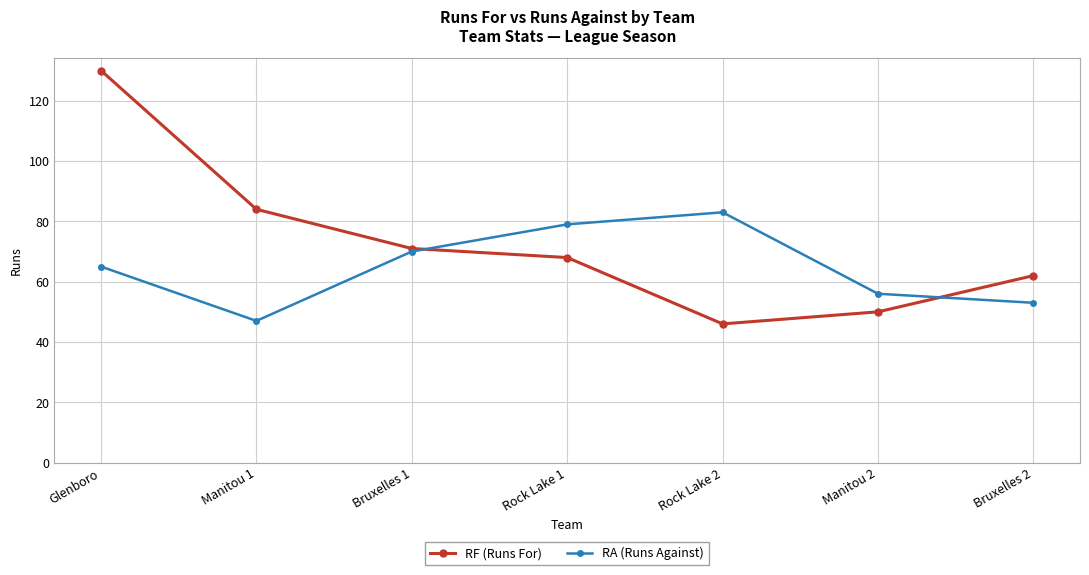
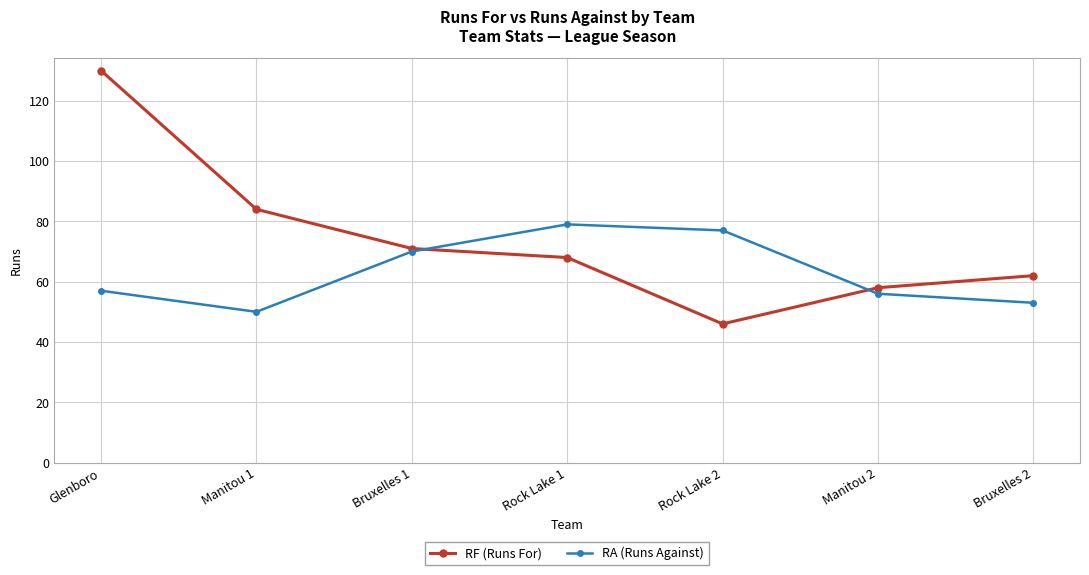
RA (Runs Against), Glenboro: 65 -> 57
RA (Runs Against), Manitou 1: 47 -> 50
RA (Runs Against), Rock Lake 2: 83 -> 77
RF (Runs For), Manitou 2: 50 -> 58
